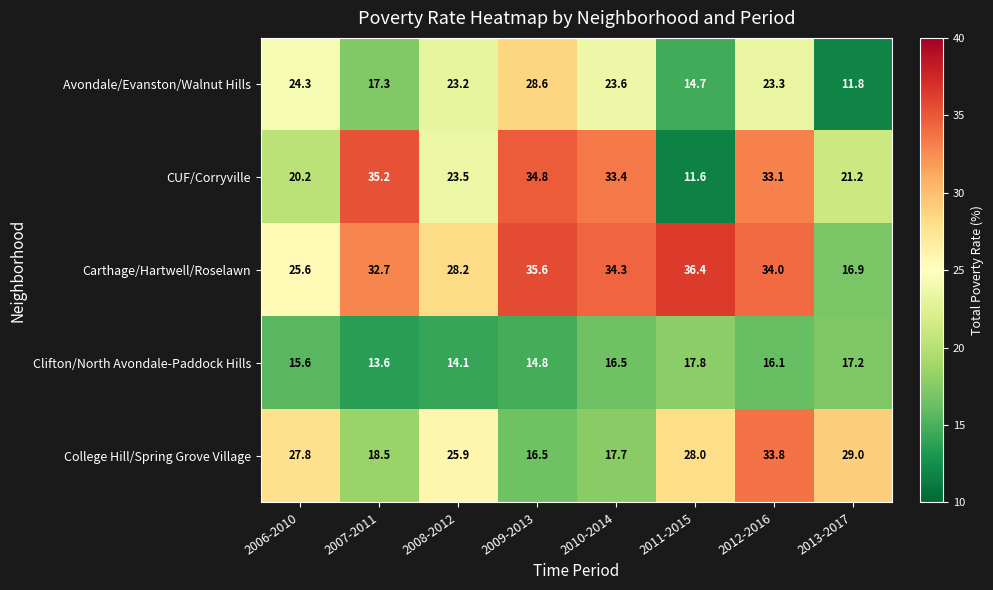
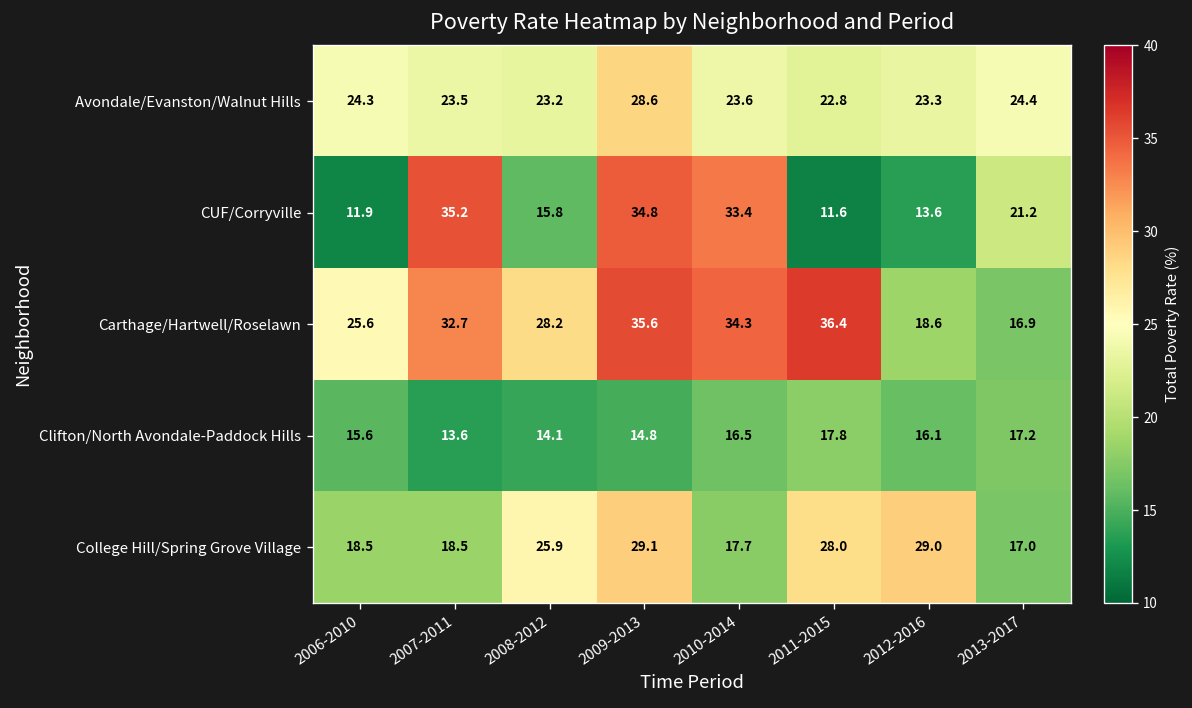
Avondale/Evanston/Walnut Hills, 2007-2011: 17.3 -> 23.5
Avondale/Evanston/Walnut Hills, 2011-2015: 14.7 -> 22.8
Avondale/Evanston/Walnut Hills, 2013-2017: 11.8 -> 24.4
CUF/Corryville, 2006-2010: 20.2 -> 11.9
CUF/Corryville, 2008-2012: 23.5 -> 15.8
CUF/Corryville, 2012-2016: 33.1 -> 13.6
Carthage/Hartwell/Roselawn, 2012-2016: 34.0 -> 18.6
College Hill/Spring Grove Village, 2006-2010: 27.8 -> 18.5
College Hill/Spring Grove Village, 2009-2013: 16.5 -> 29.1
College Hill/Spring Grove Village, 2012-2016: 33.8 -> 29.0
College Hill/Spring Grove Village, 2013-2017: 29.0 -> 17.0
